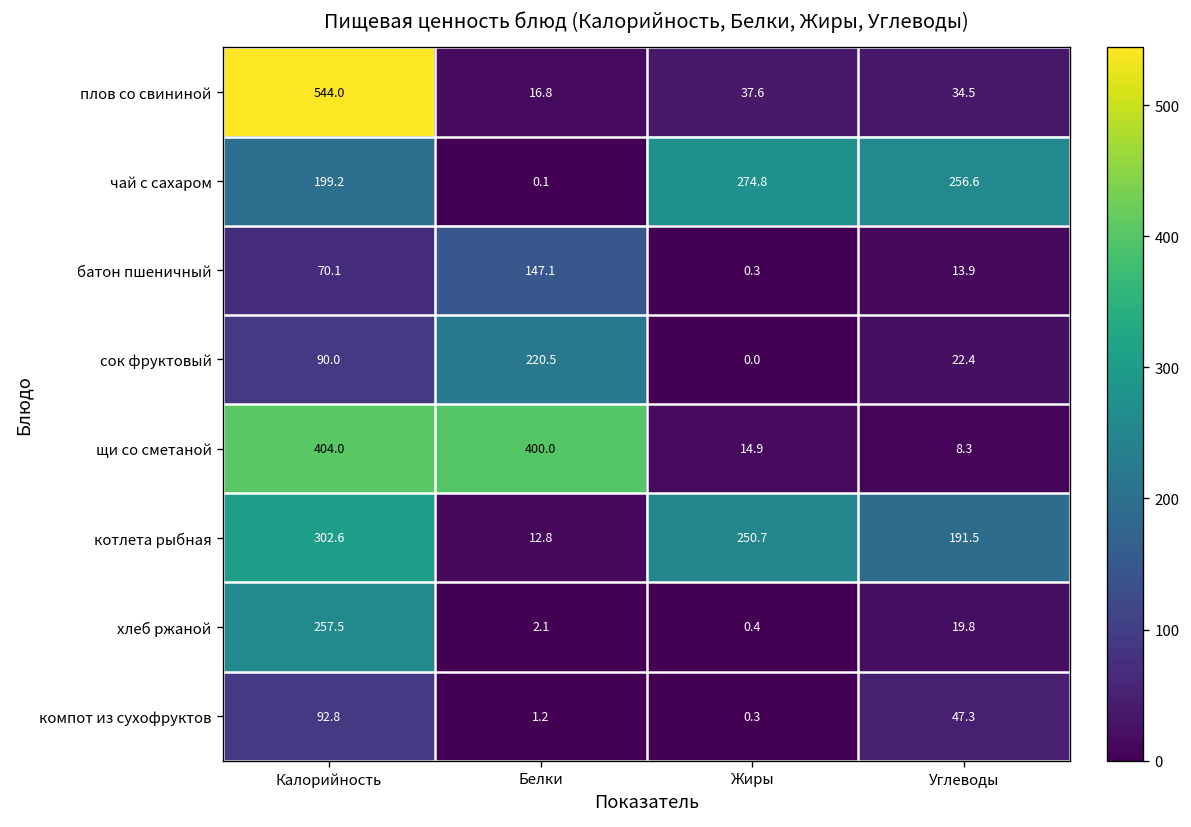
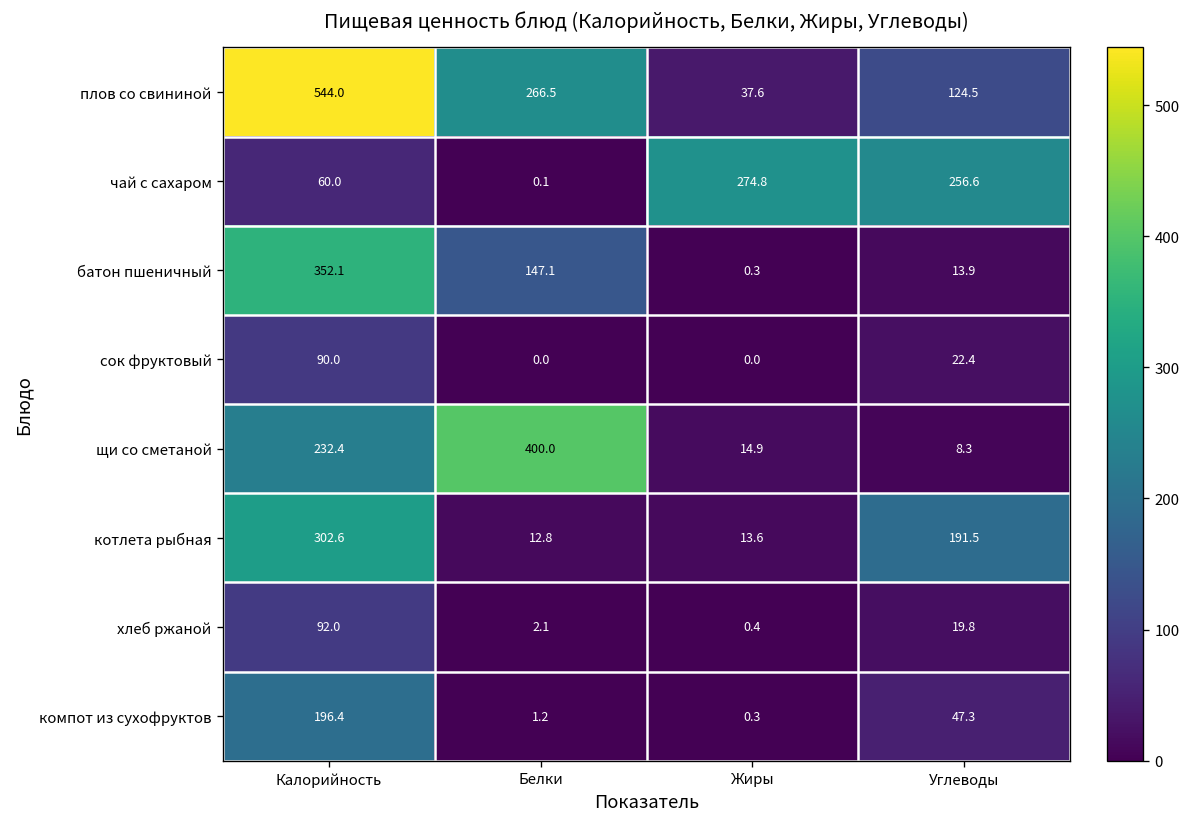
плов со свининой, Белки: 16.8 -> 266.5
плов со свининой, Углеводы: 34.5 -> 124.5
чай с сахаром, Калорийность: 199.2 -> 60.0
батон пшеничный, Калорийность: 70.1 -> 352.1
сок фруктовый, Белки: 220.5 -> 0.0
щи со сметаной, Калорийность: 404.0 -> 232.4
котлета рыбная, Жиры: 250.7 -> 13.6
хлеб ржаной, Калорийность: 257.5 -> 92.0
компот из сухофруктов, Калорийность: 92.8 -> 196.4
